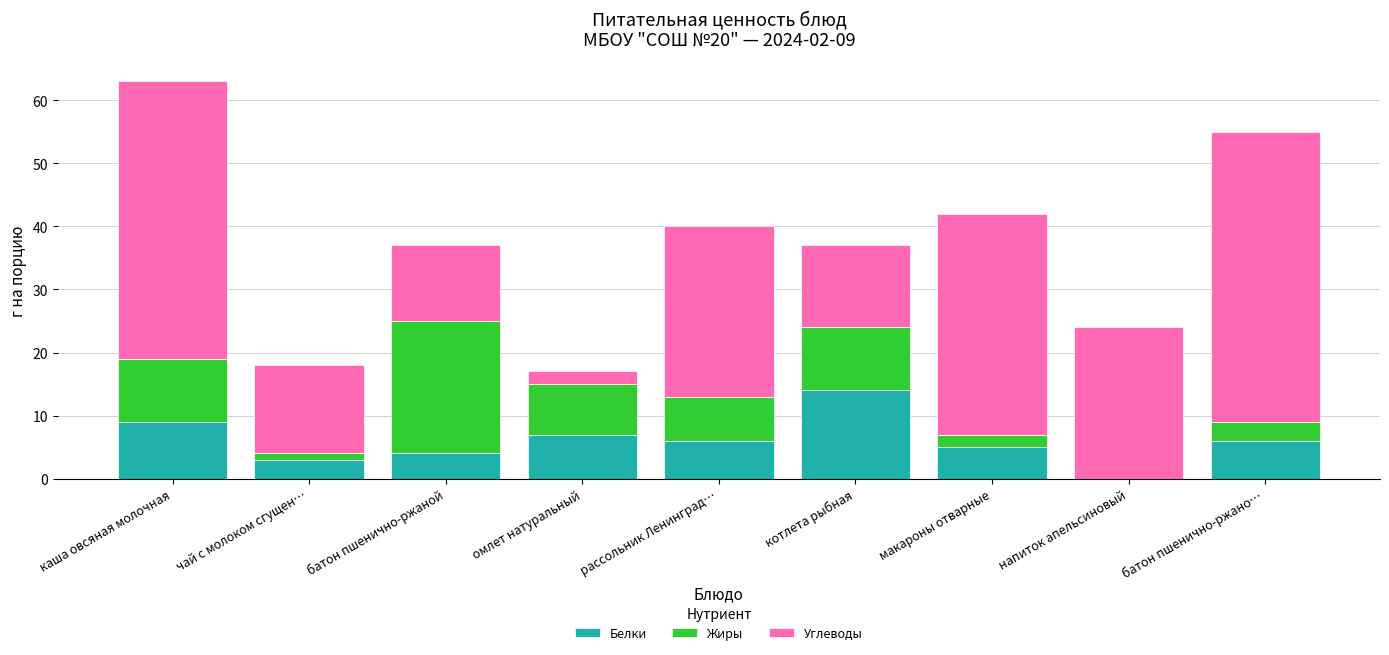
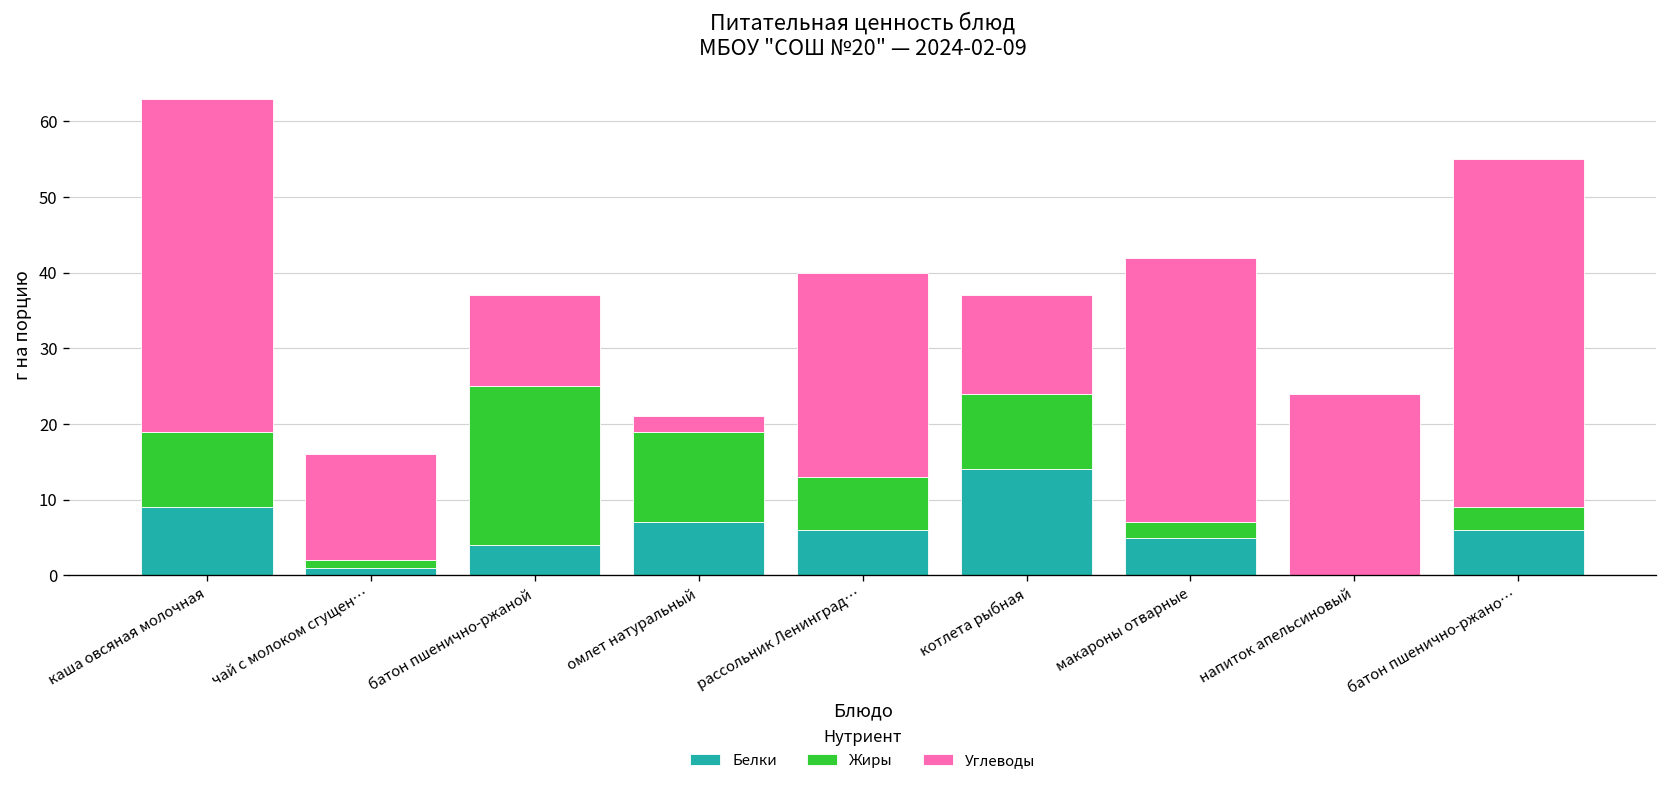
Белки, чай с молоком сгущен…: 3 -> 1
Жиры, омлет натуральный: 8 -> 12
